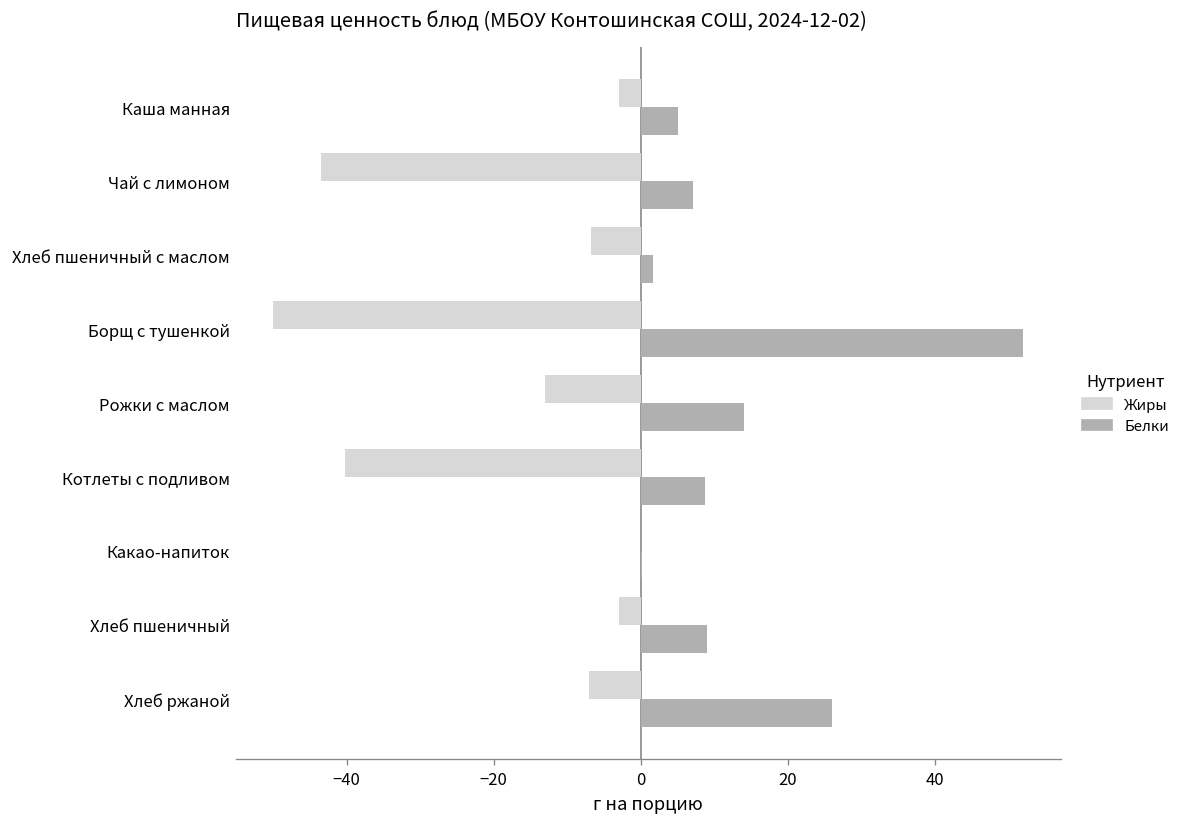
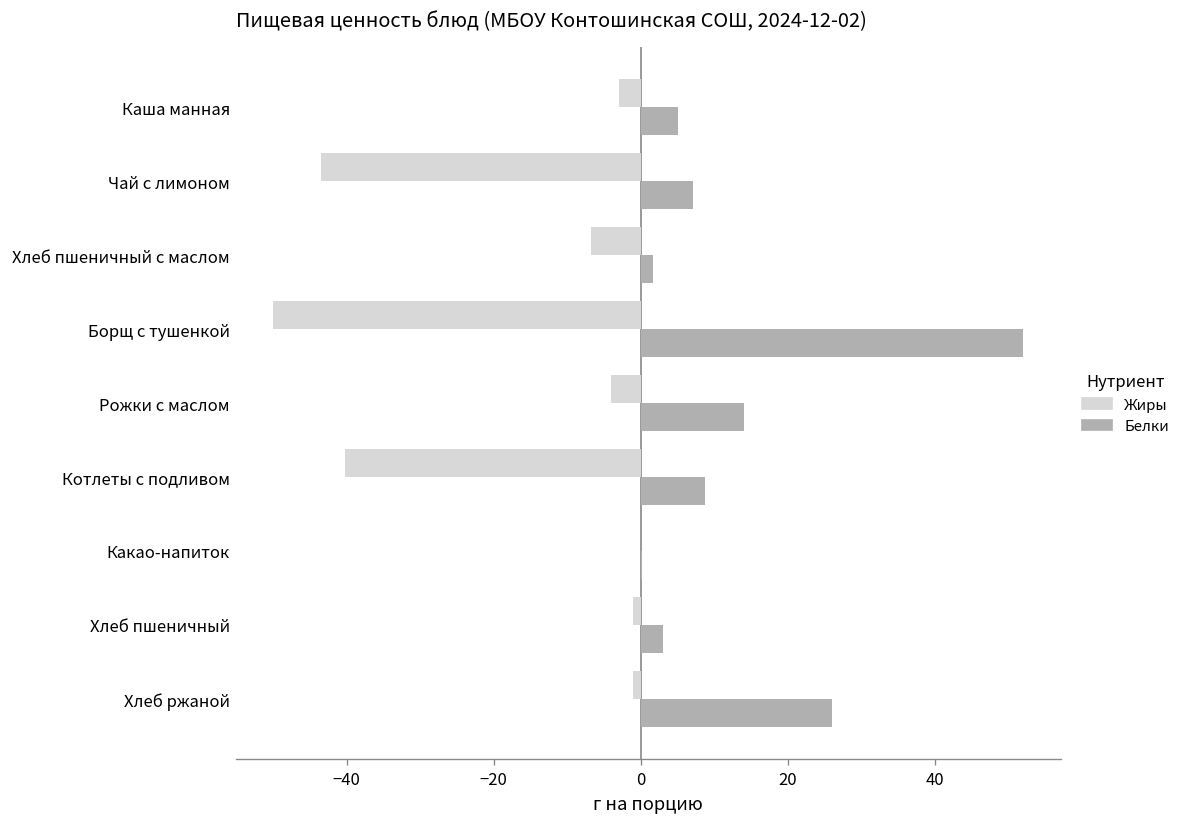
Жиры, Рожки с маслом: -13 -> -4
Жиры, Хлеб пшеничный: -3 -> -1
Белки, Хлеб пшеничный: 9 -> 3
Жиры, Хлеб ржаной: -7 -> -1
